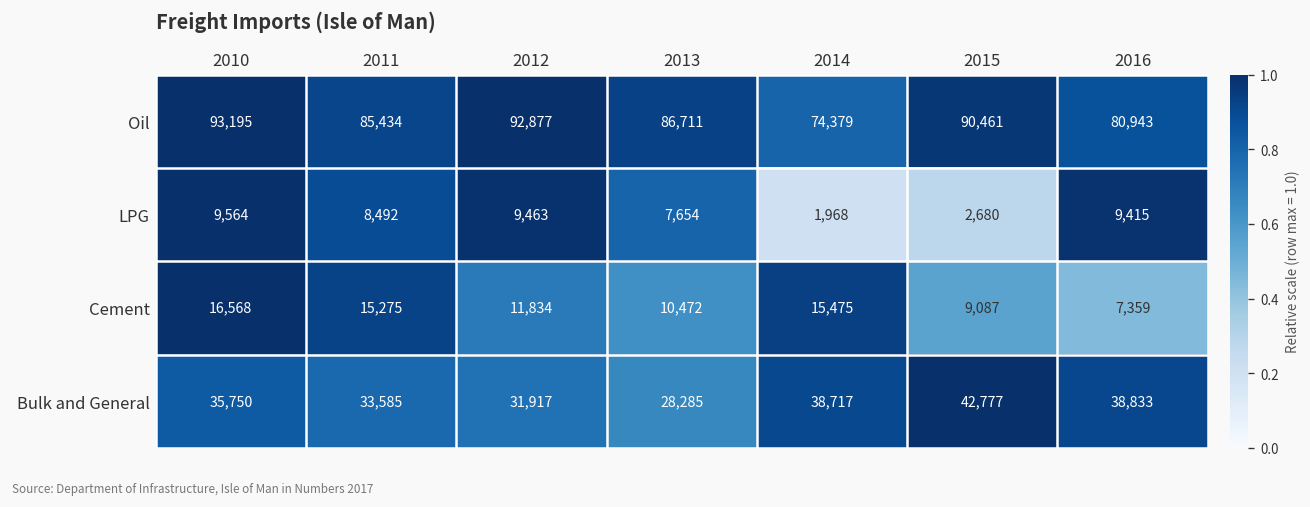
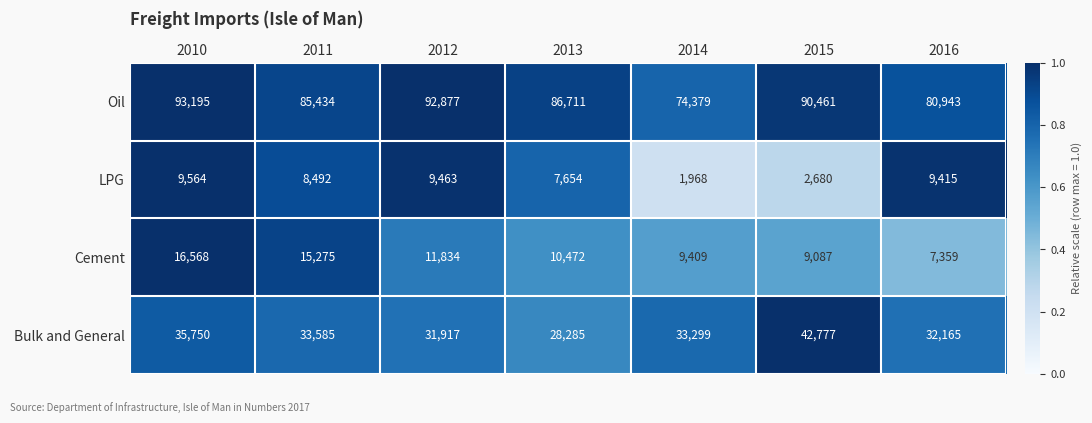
Cement, 2014: 15,475 -> 9,409
Bulk and General, 2014: 38,717 -> 33,299
Bulk and General, 2016: 38,833 -> 32,165
